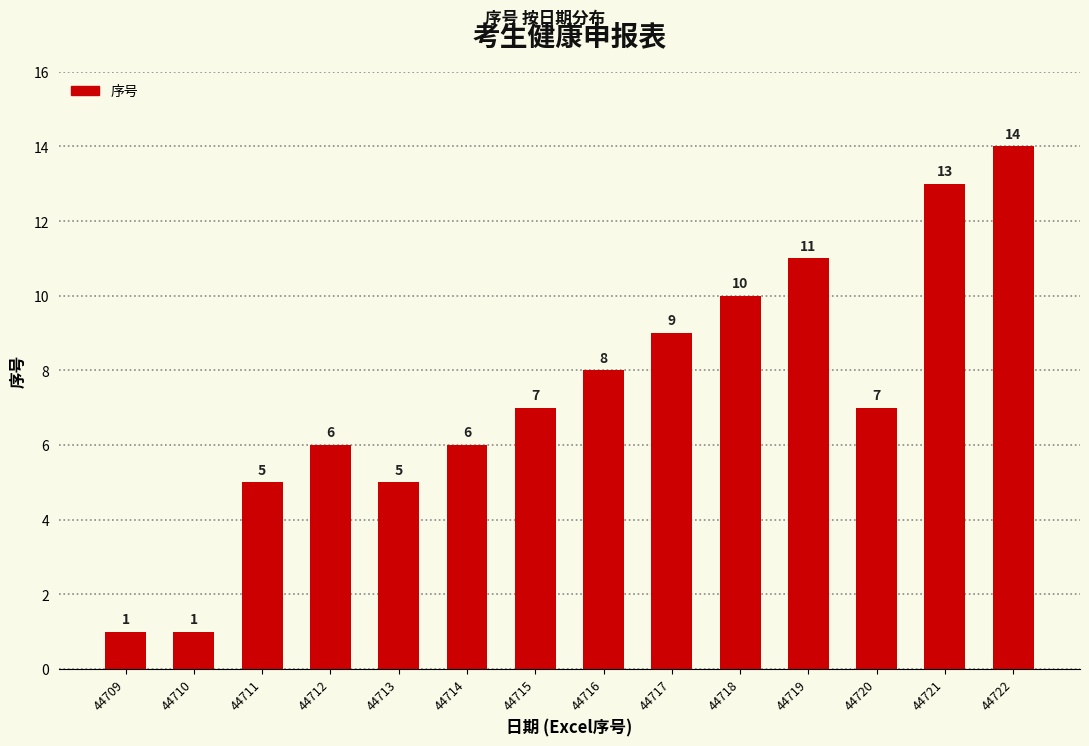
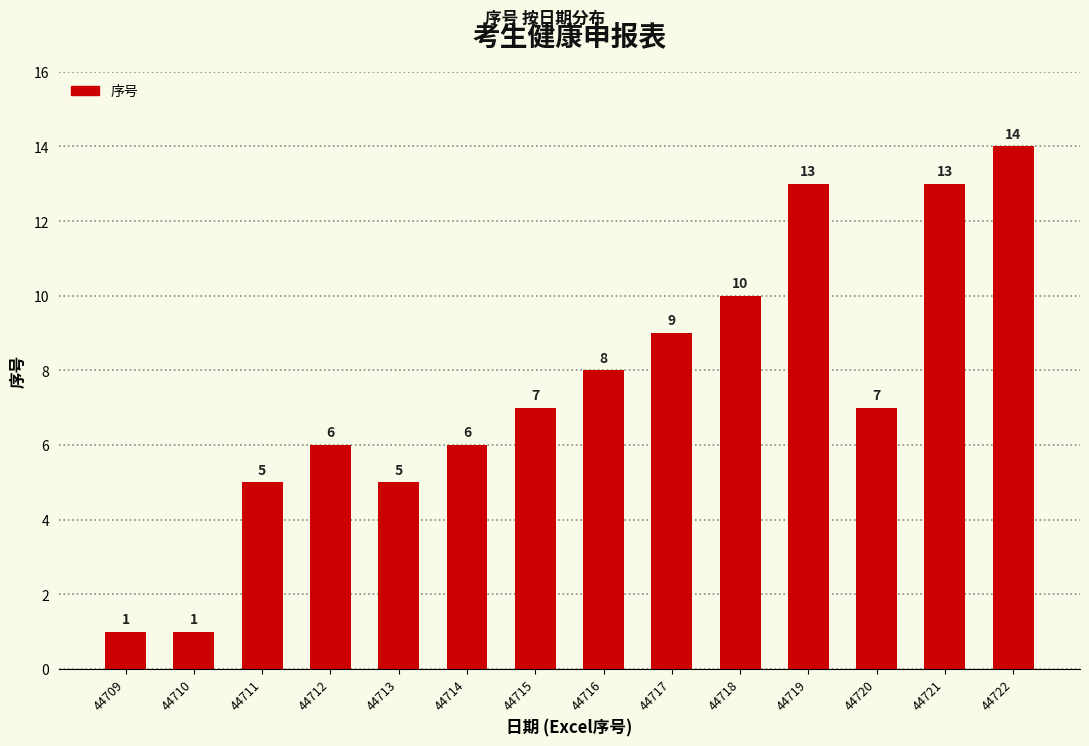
44719: 11 -> 13
